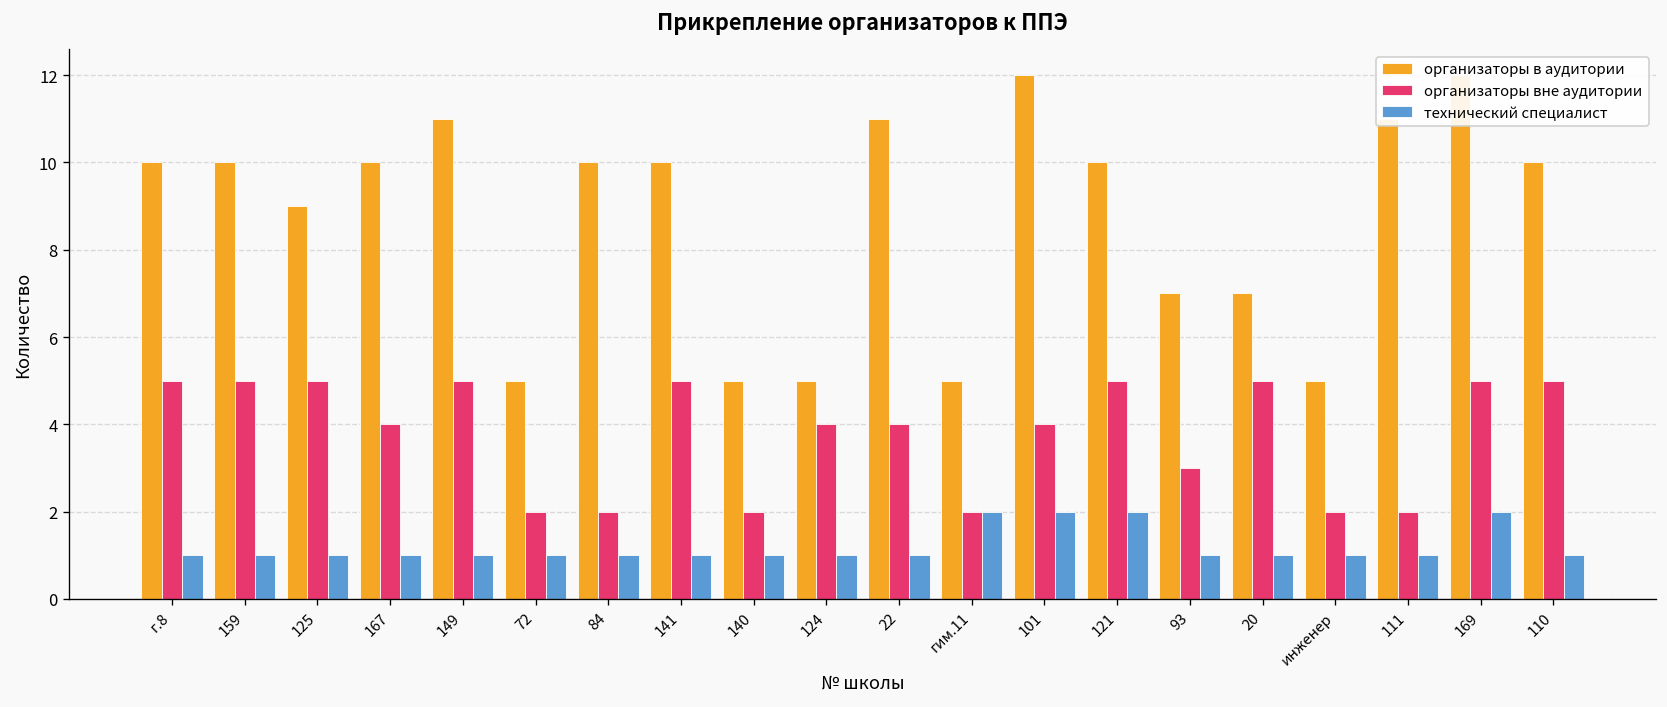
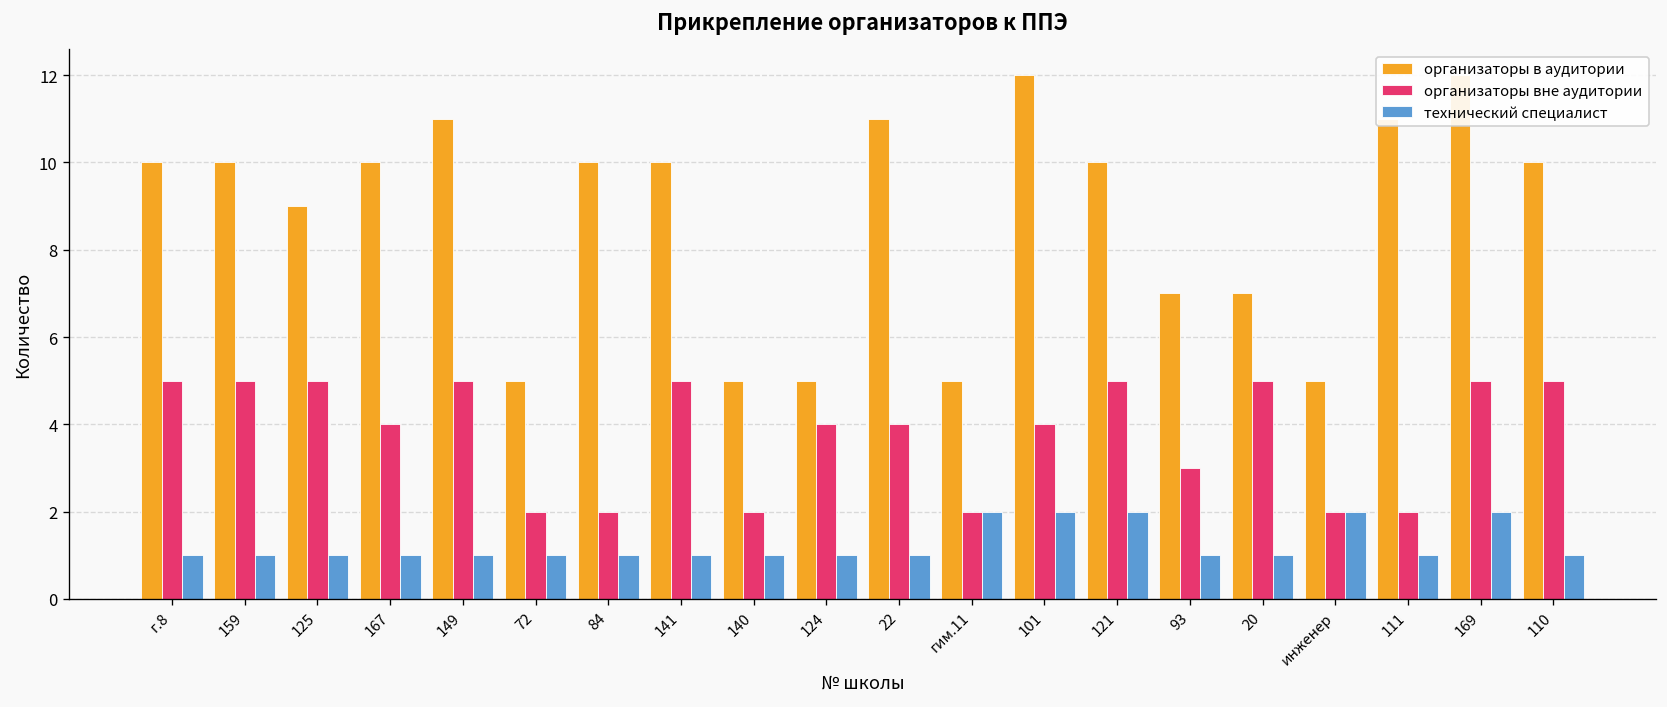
технический специалист, инженер: 1 -> 2
